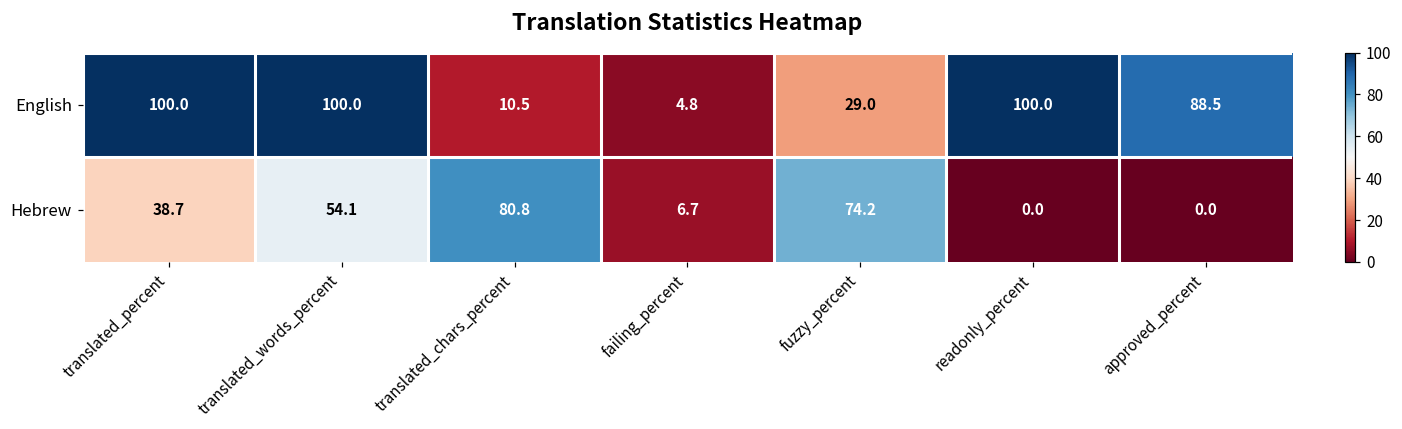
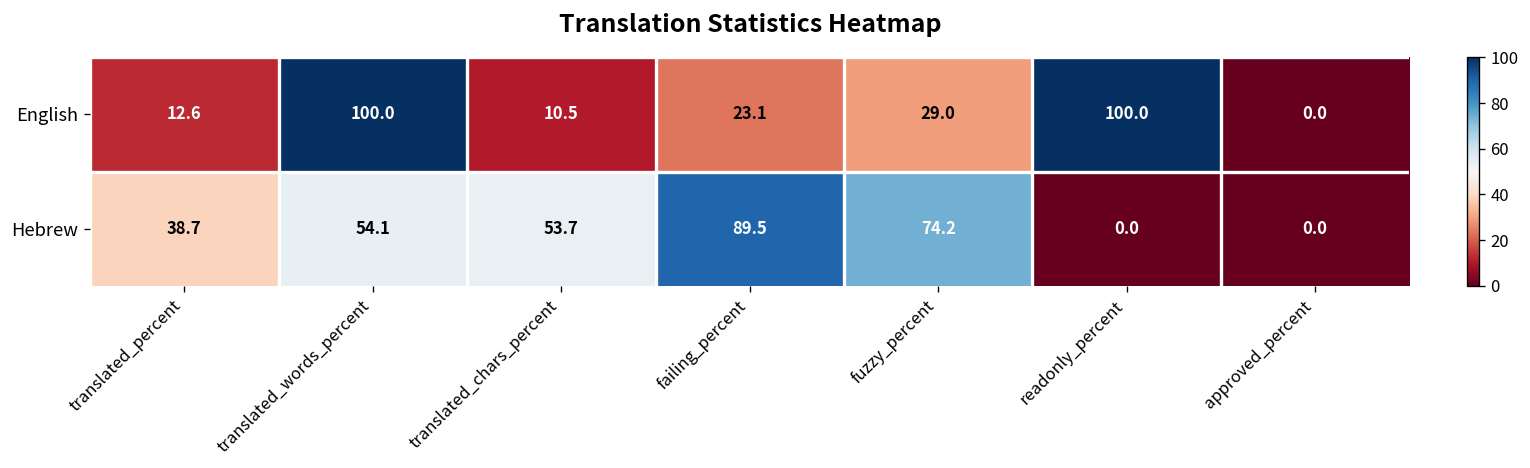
English, translated_percent: 100.0 -> 12.6
English, failing_percent: 4.8 -> 23.1
English, approved_percent: 88.5 -> 0.0
Hebrew, translated_chars_percent: 80.8 -> 53.7
Hebrew, failing_percent: 6.7 -> 89.5
